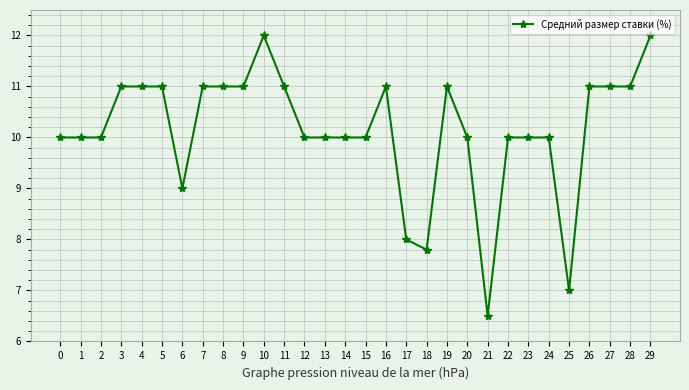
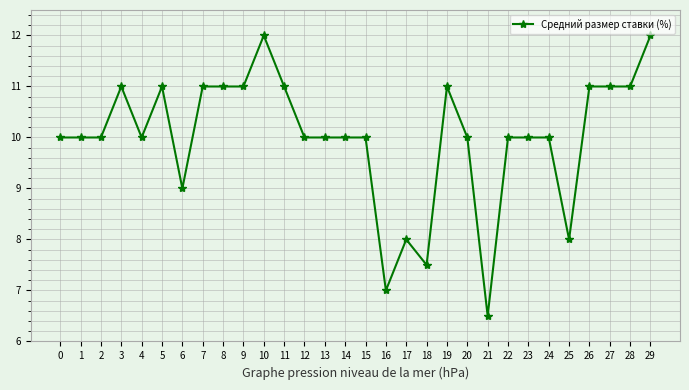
4: 11 -> 10
16: 11 -> 7
18: 7.8 -> 7.5
25: 7 -> 8
